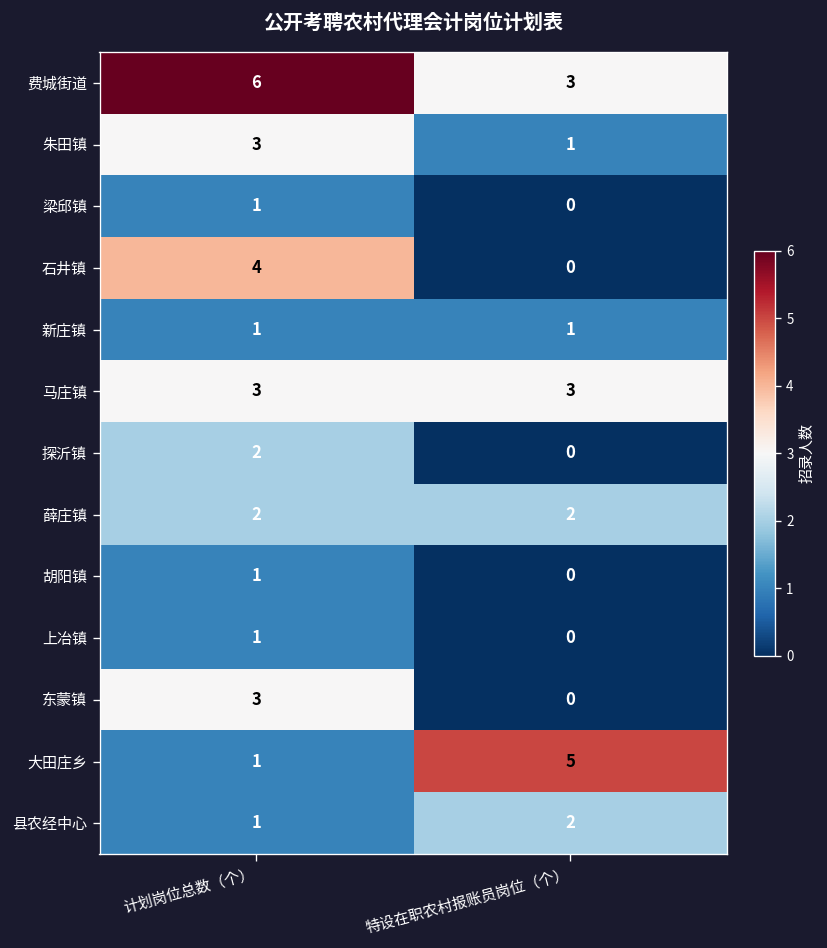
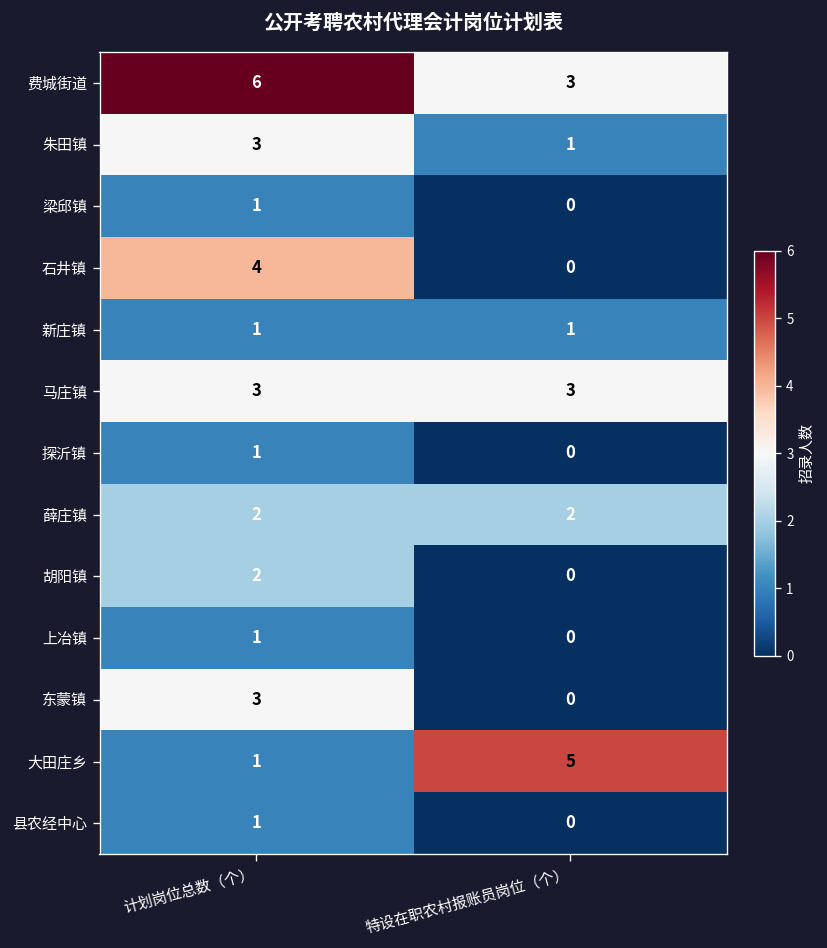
探沂镇, 计划岗位总数（个）: 2 -> 1
胡阳镇, 计划岗位总数（个）: 1 -> 2
县农经中心, 特设在职农村报账员岗位（个）: 2 -> 0
